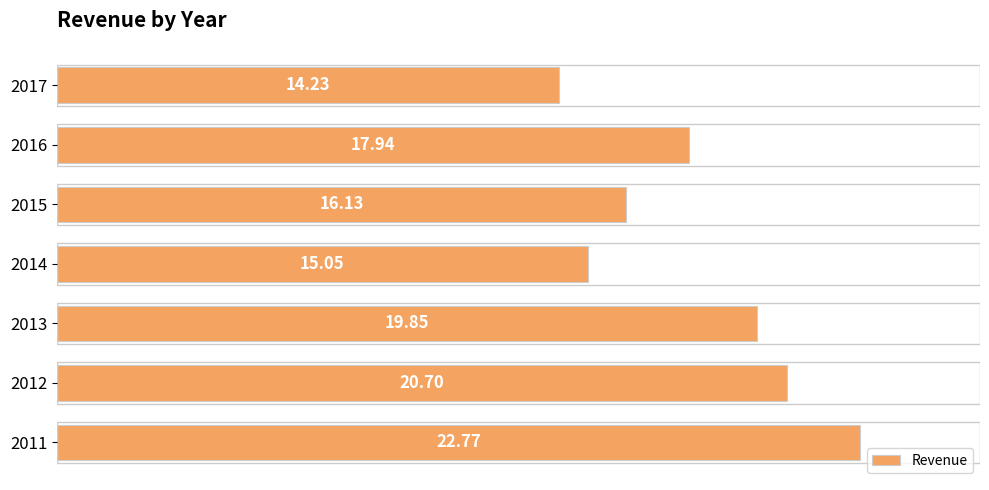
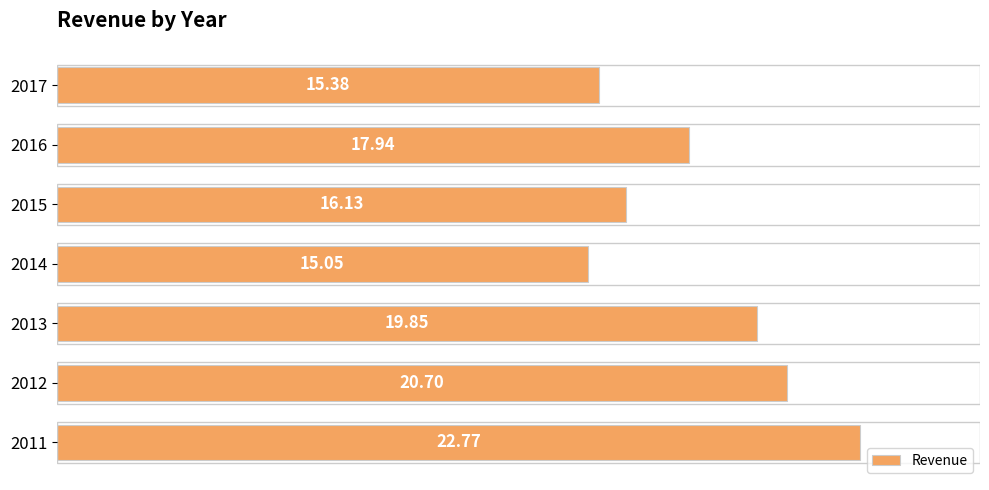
2017: 14.23 -> 15.38
